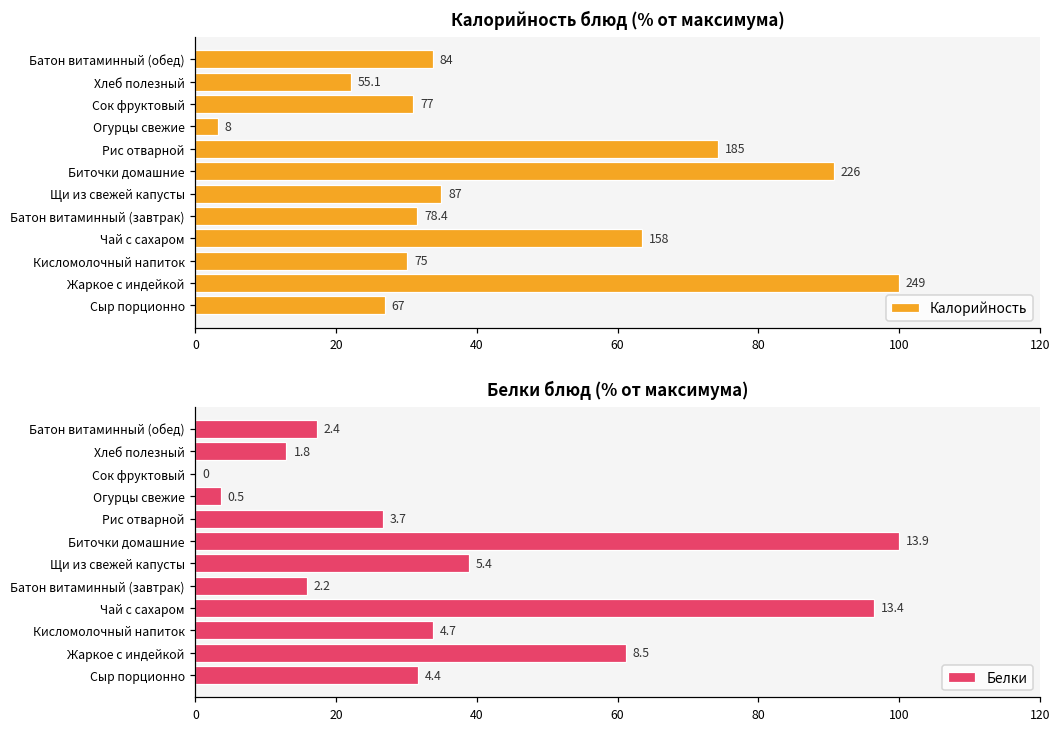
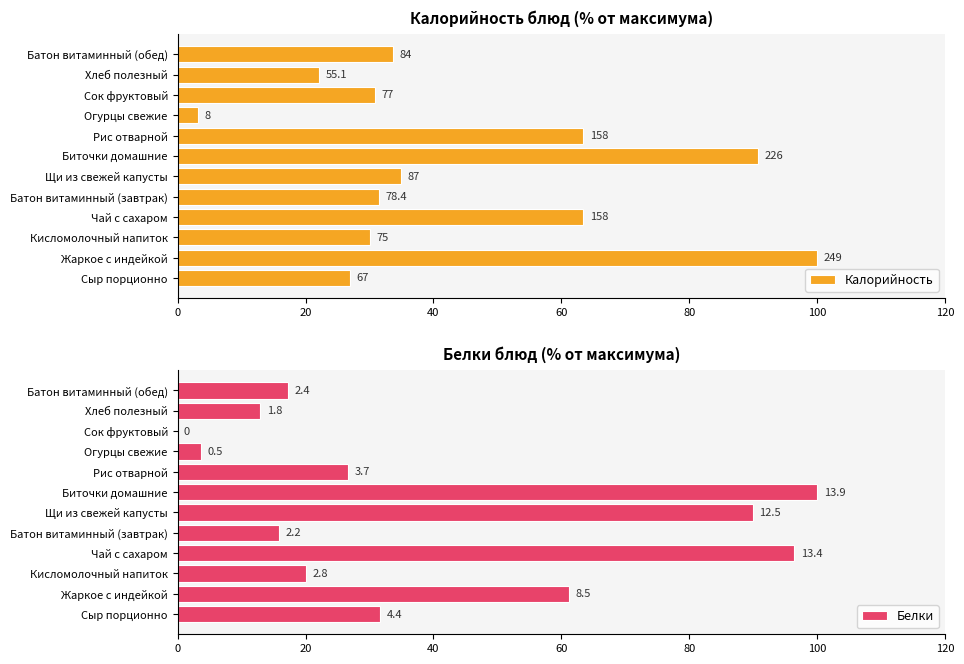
Калорийность блюд (% от максимума), Рис отварной: 185 -> 158
Белки блюд (% от максимума), Щи из свежей капусты: 5.4 -> 12.5
Белки блюд (% от максимума), Кисломолочный напиток: 4.7 -> 2.8
